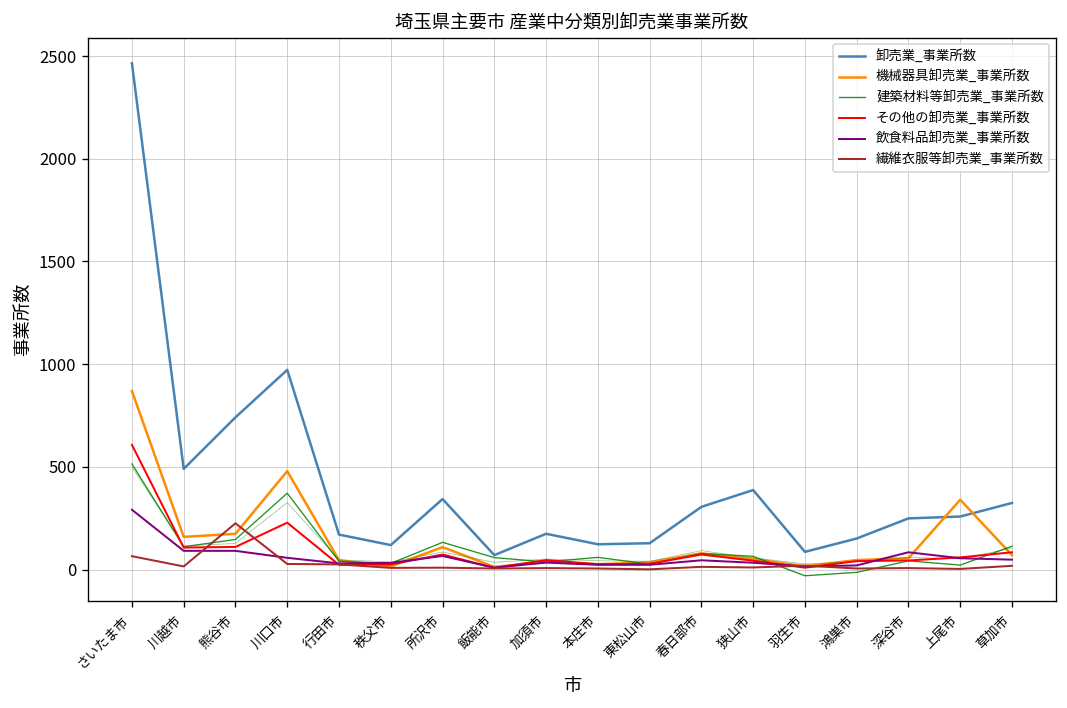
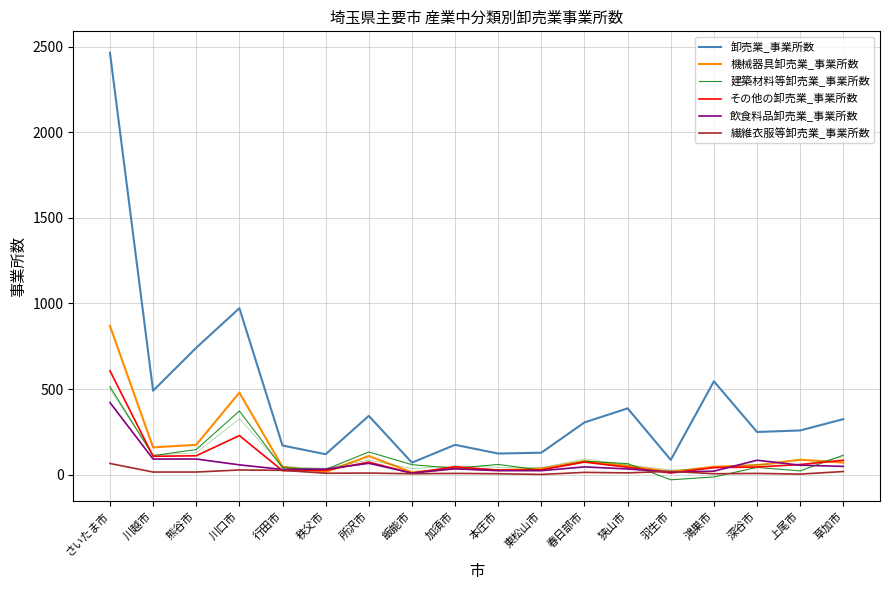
飲食料品卸売業_事業所数, さいたま市: 290 -> 420
繊維衣服等卸売業_事業所数, 熊谷市: 230 -> 20
卸売業_事業所数, 鴻巣市: 150 -> 550
機械器具卸売業_事業所数, 上尾市: 340 -> 90
